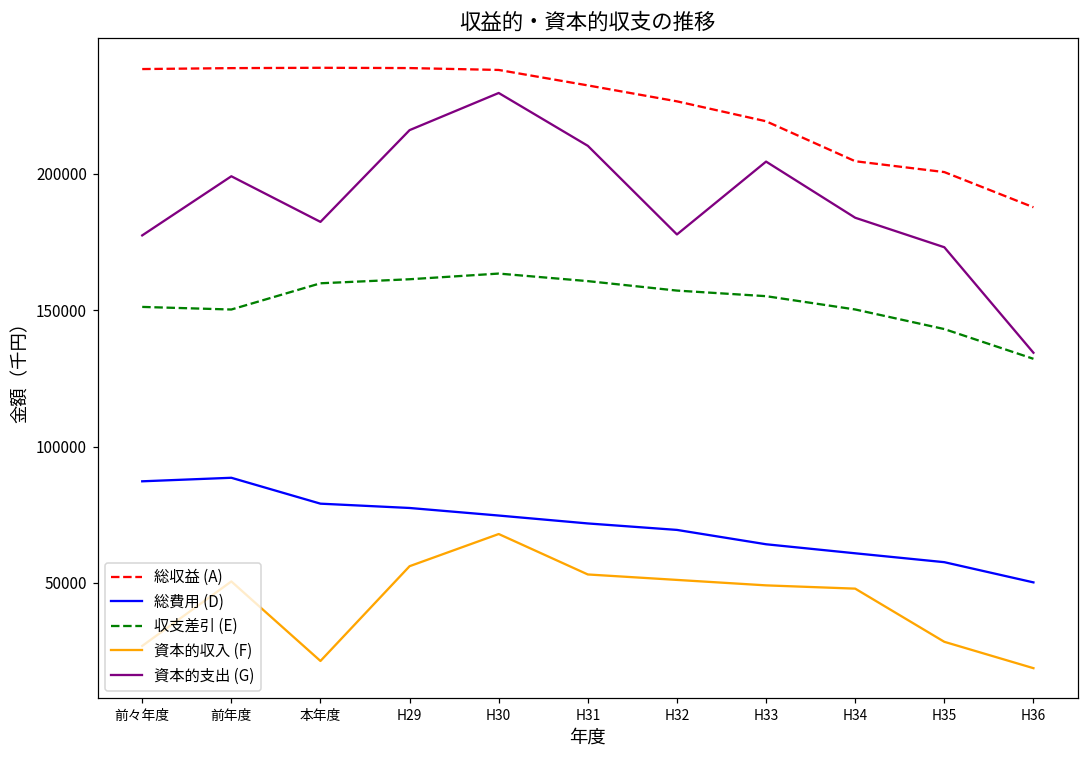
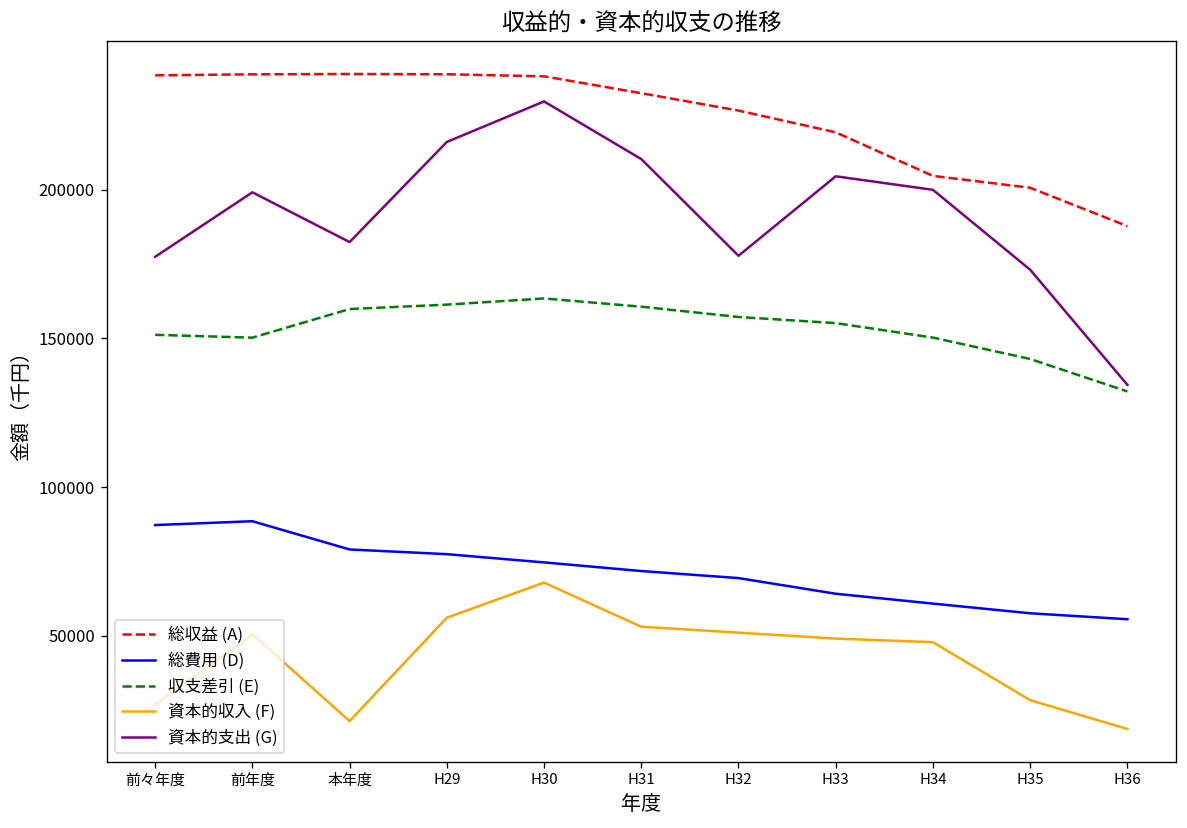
資本的支出 (G), H34: 184000 -> 200000
総費用 (D), H36: 50000 -> 56000
